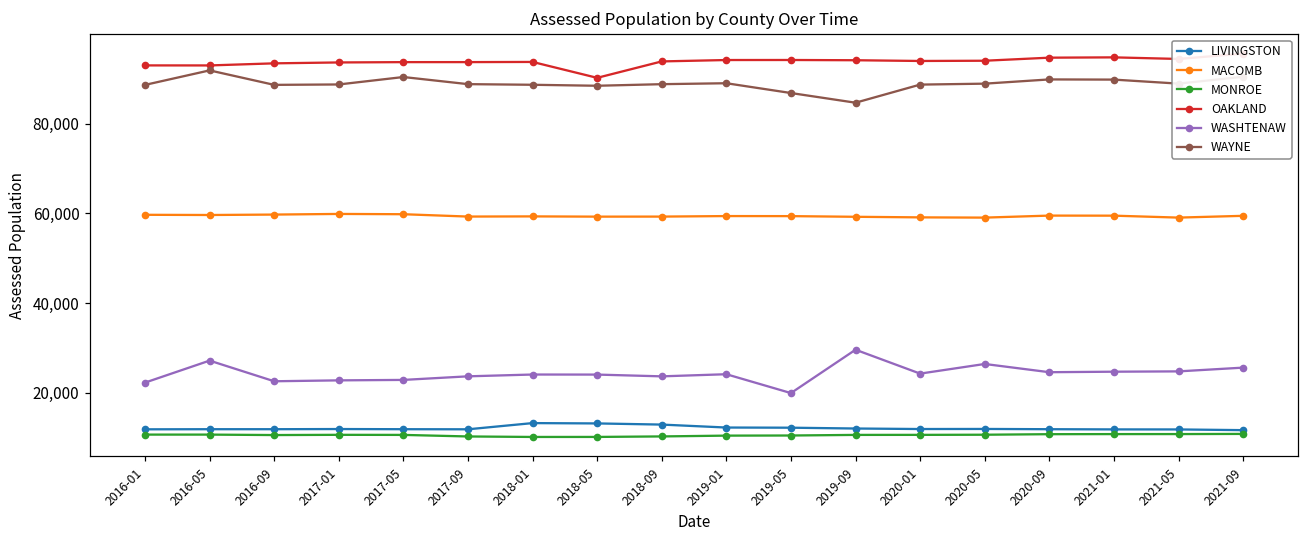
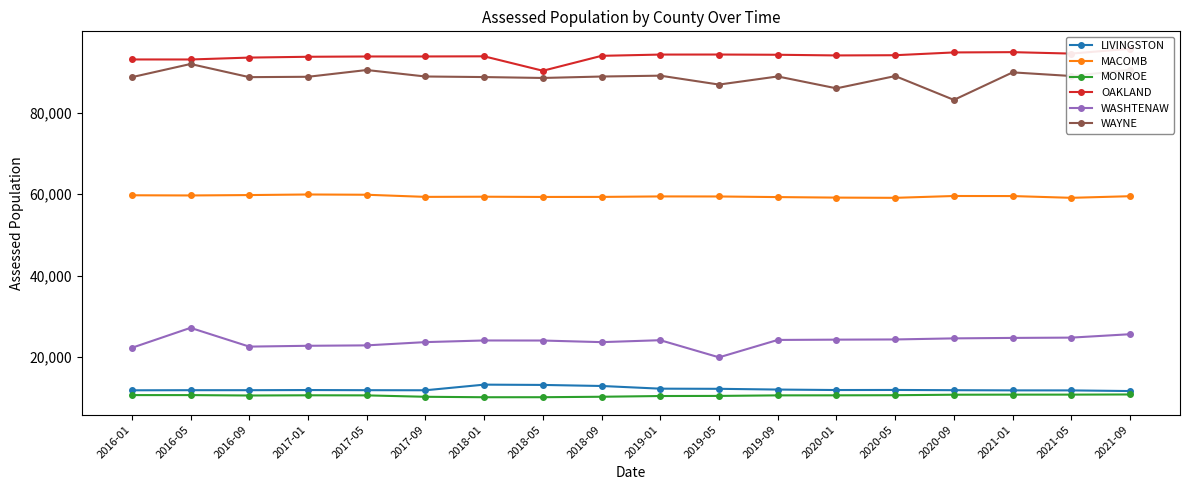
WASHTENAW, 2019-09: 30,000 -> 24,000
WAYNE, 2019-09: 85,000 -> 89,000
WAYNE, 2020-01: 89,000 -> 86,000
WASHTENAW, 2020-05: 26,000 -> 24,000
WAYNE, 2020-09: 90,000 -> 83,000
